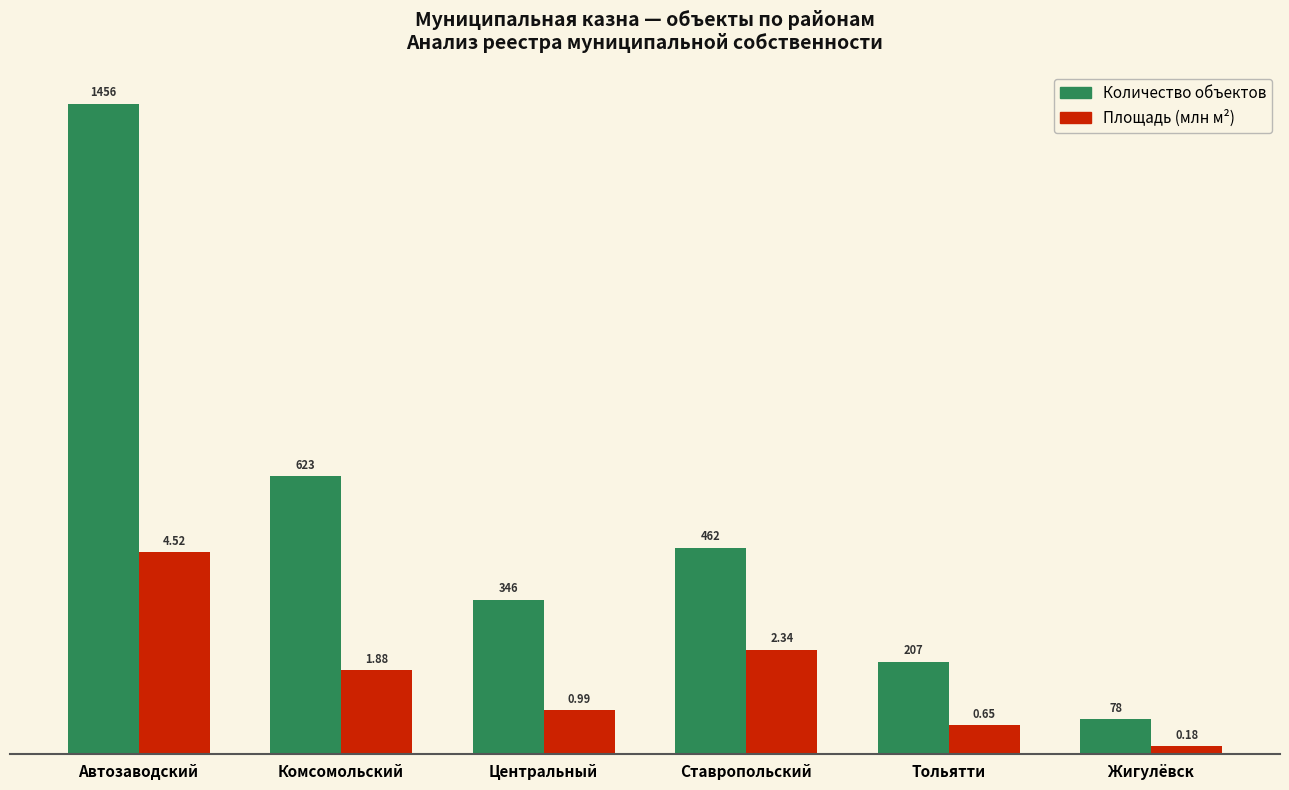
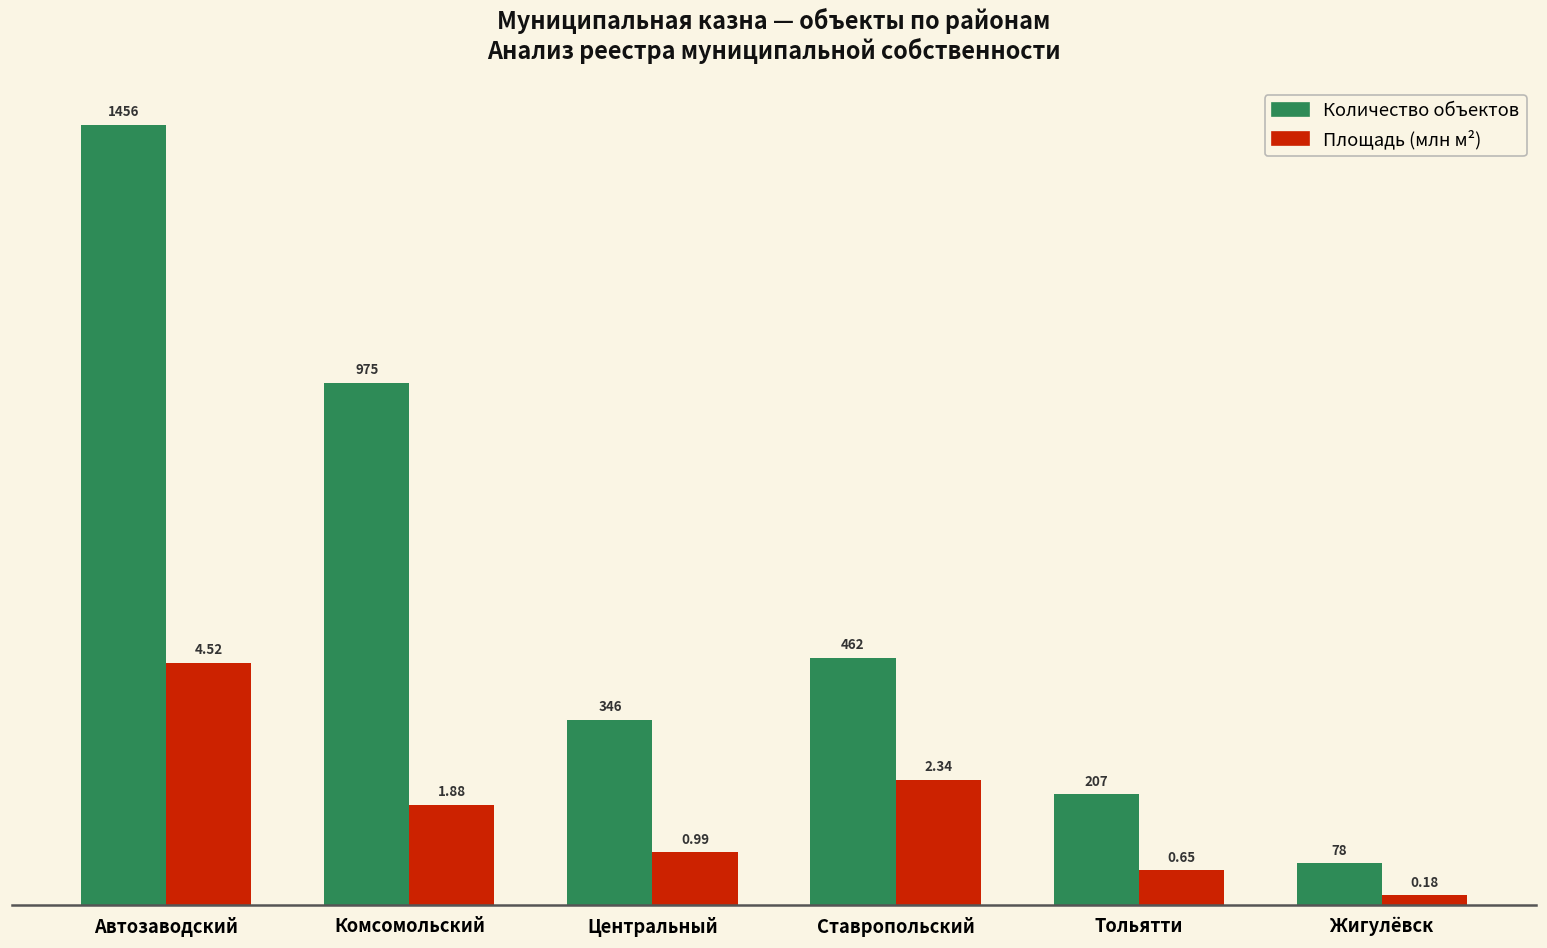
Количество объектов, Комсомольский: 623 -> 975
